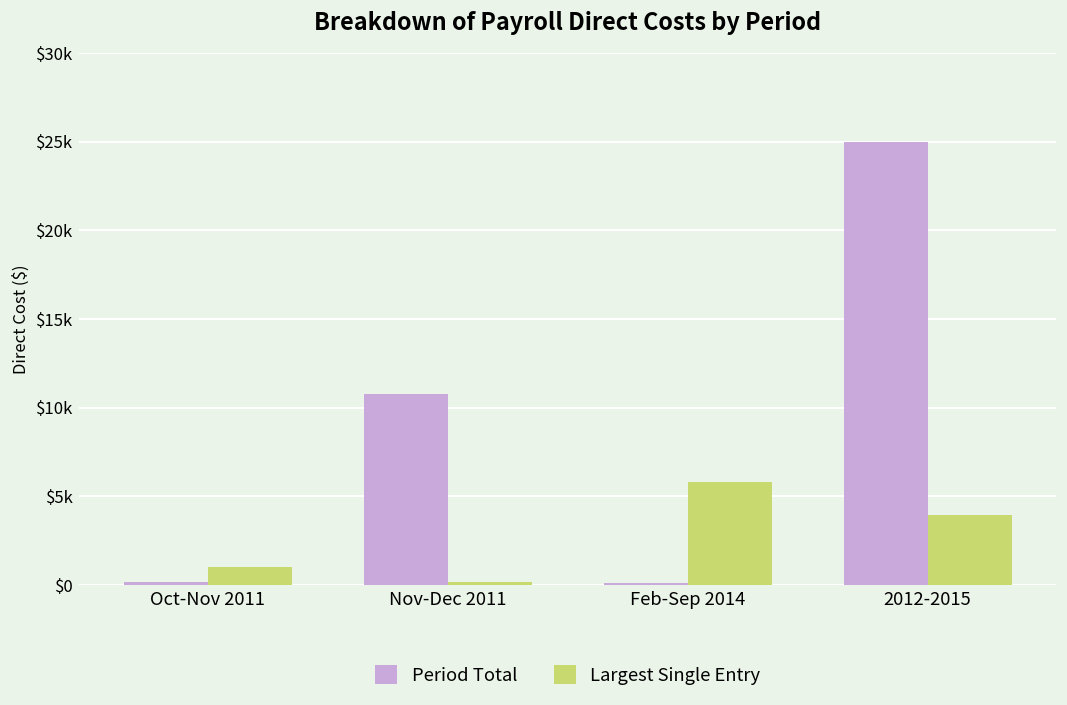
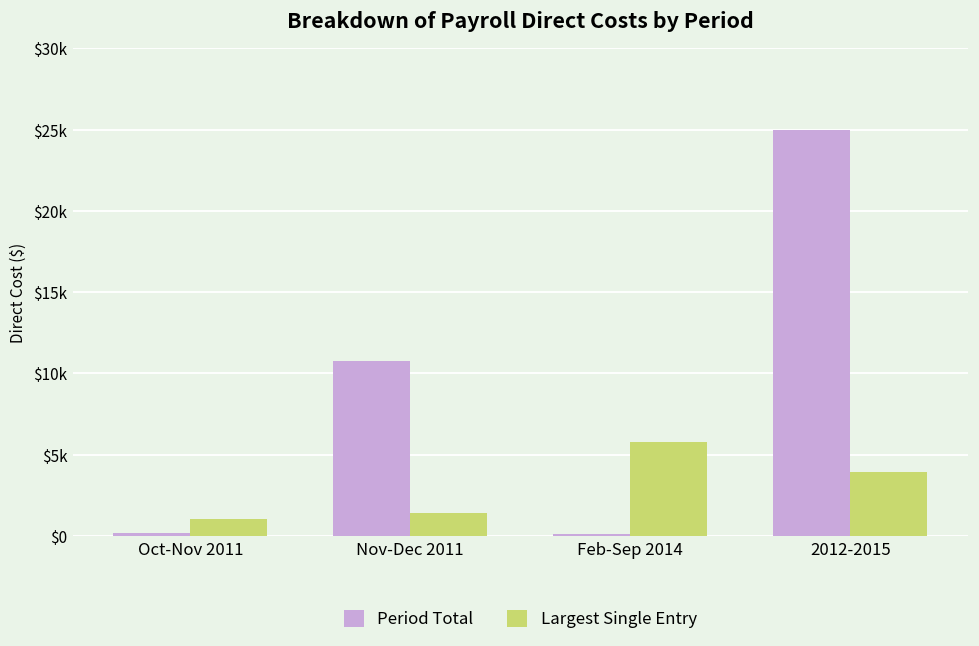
Largest Single Entry, Nov-Dec 2011: $200 -> $1400
